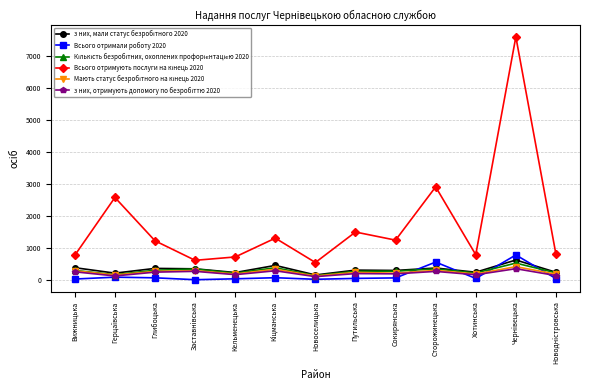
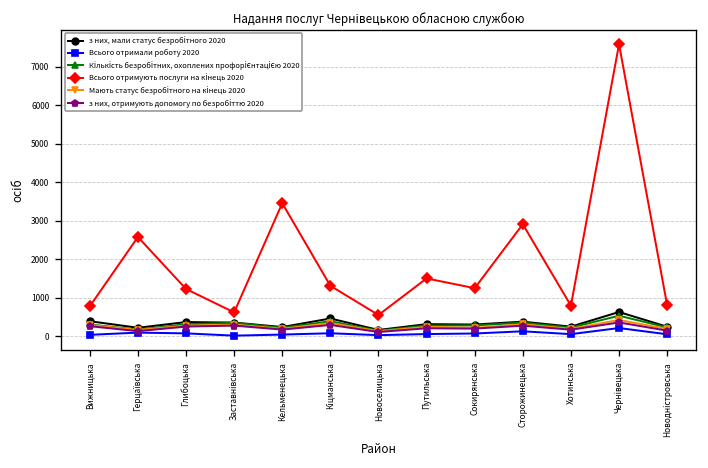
Всього отримують послуги на кінець 2020, Кельменецька: 700 -> 3500
Всього отримали роботу 2020, Сторожинецька: 600 -> 100
Всього отримали роботу 2020, Чернівецька: 800 -> 200
